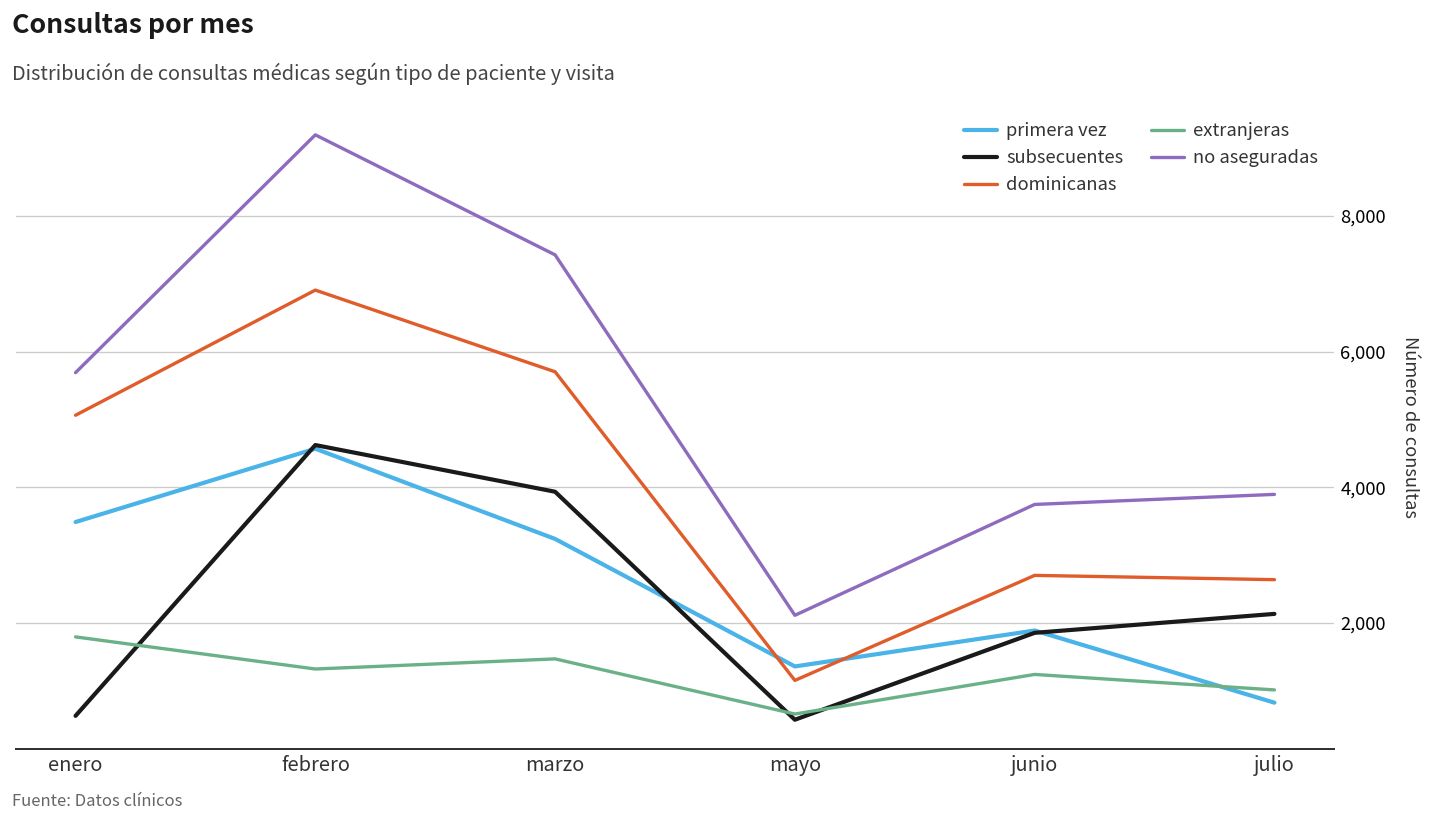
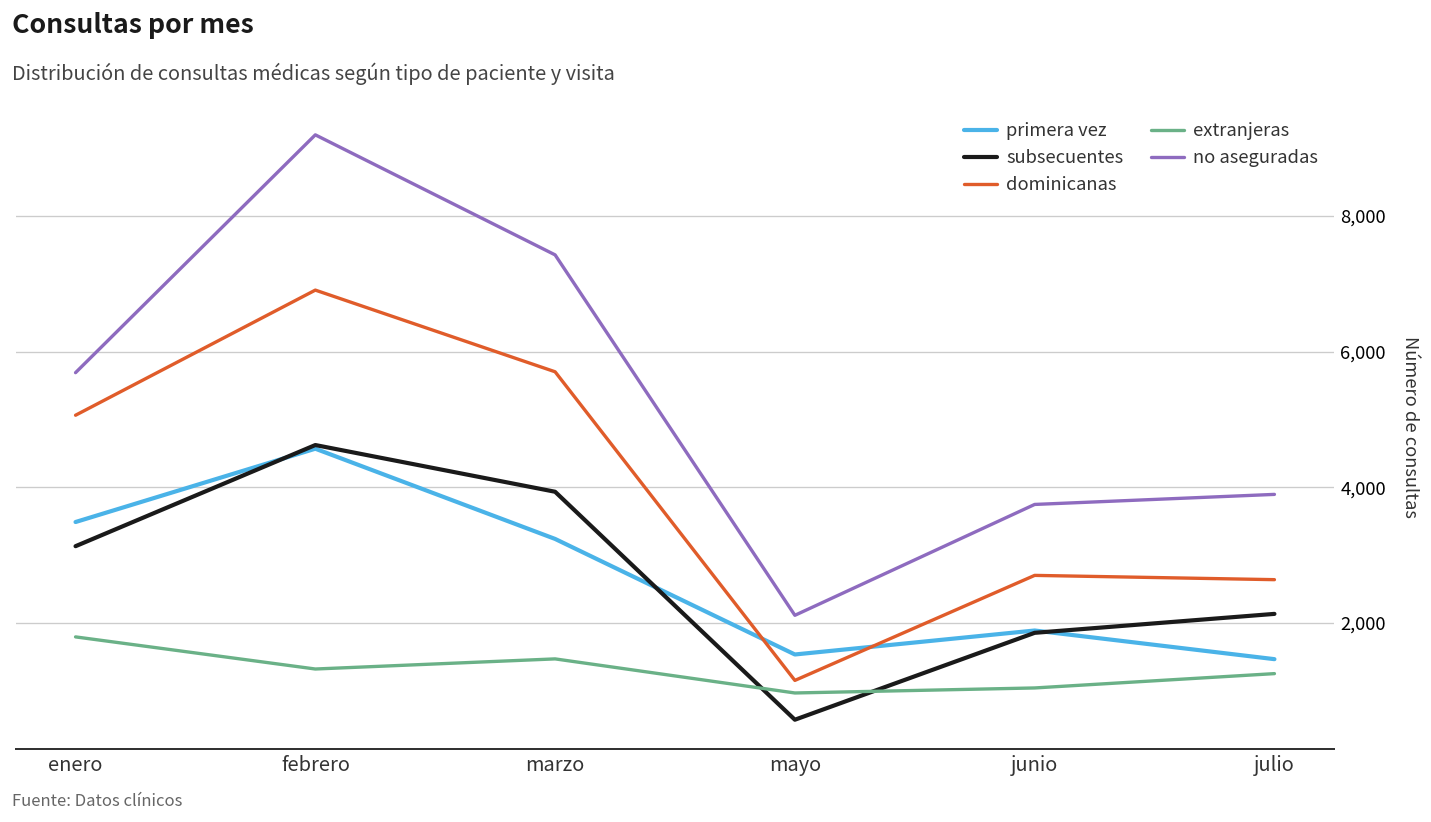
subsecuentes, enero: 600 -> 3,100
primera vez, mayo: 1,400 -> 1,500
extranjeras, mayo: 700 -> 1,000
extranjeras, junio: 1,200 -> 1,000
primera vez, julio: 800 -> 1,500
extranjeras, julio: 1,000 -> 1,300
